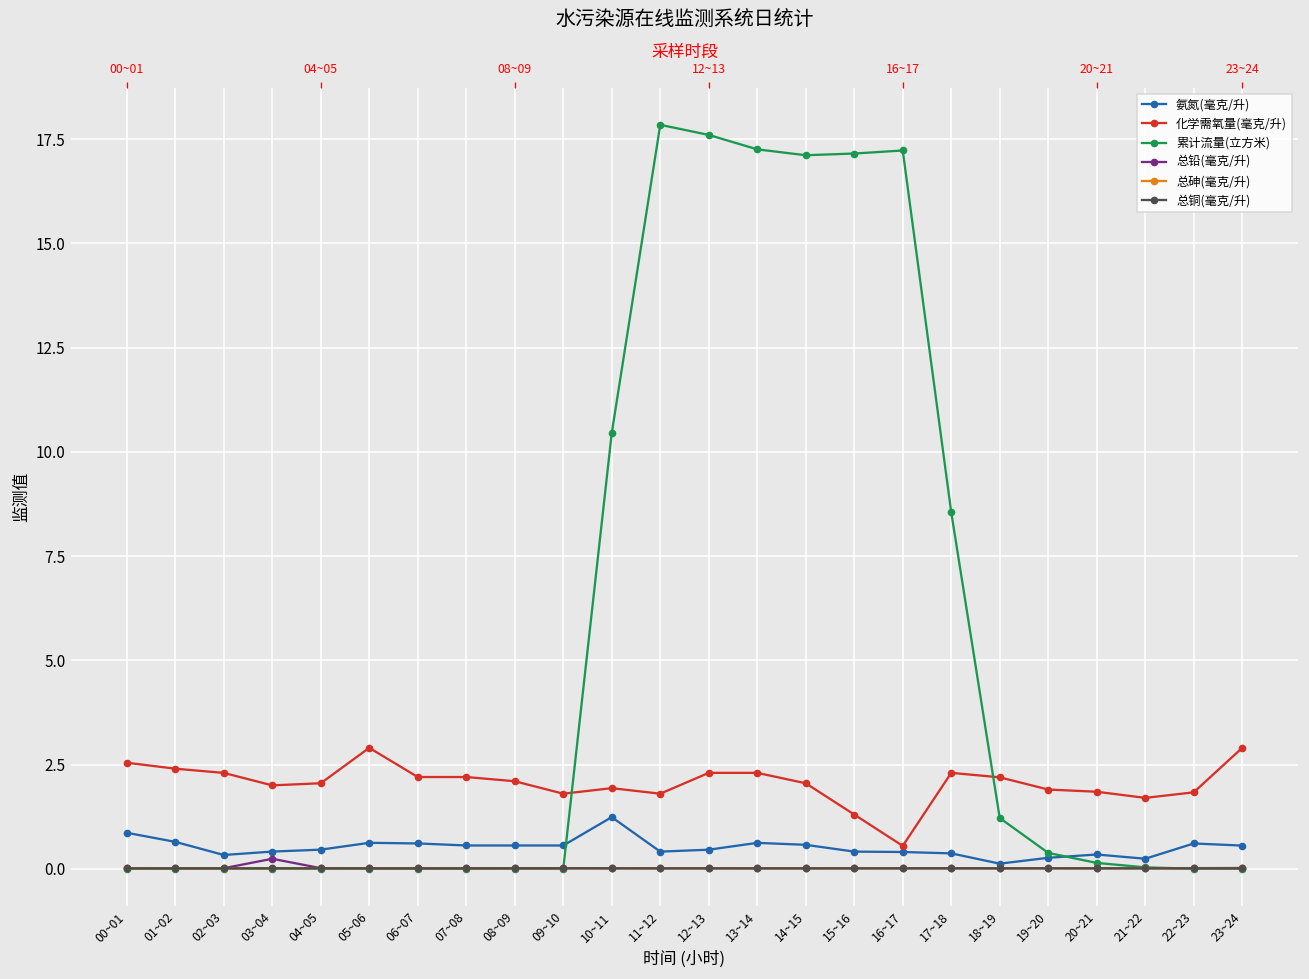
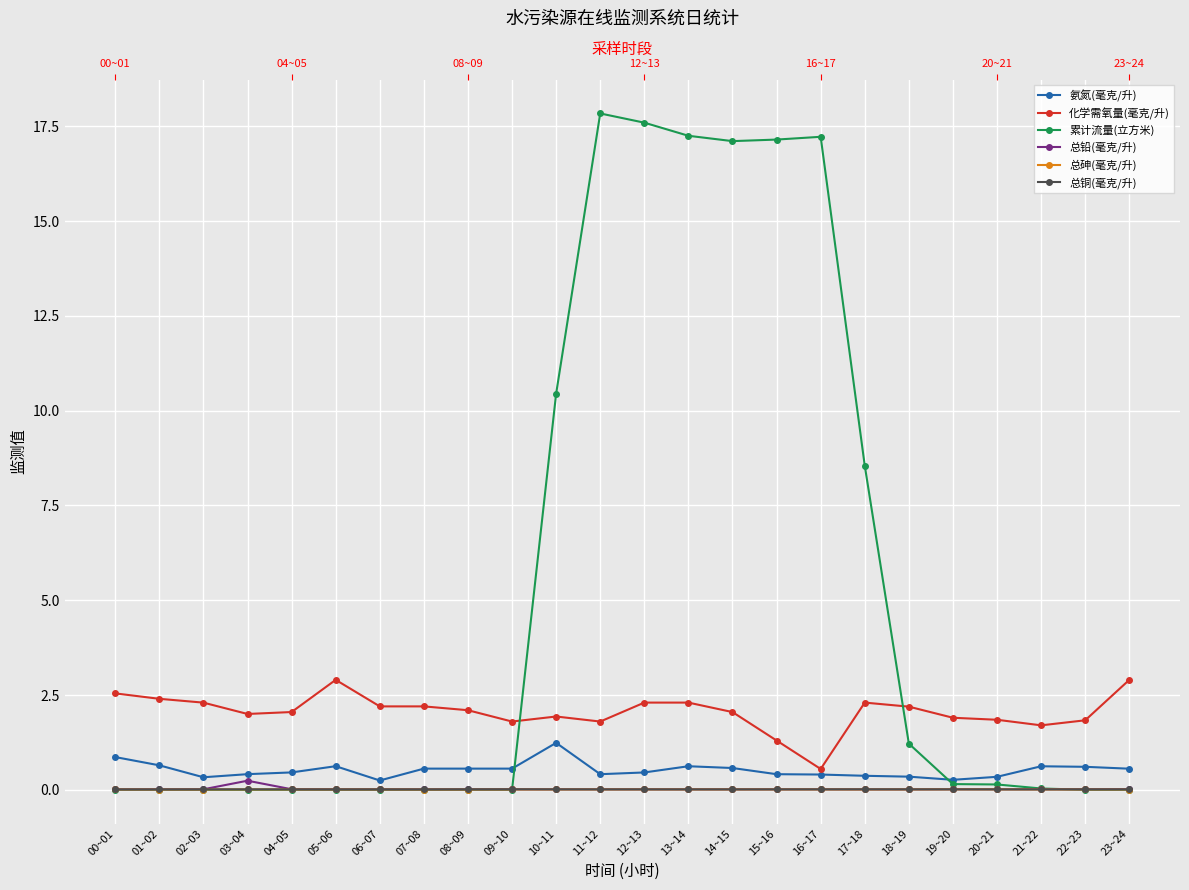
氨氮(毫克/升), 06~07: 0.6 -> 0.2
氨氮(毫克/升), 18~19: 0.1 -> 0.3
累计流量(立方米), 19~20: 0.4 -> 0.2
氨氮(毫克/升), 21~22: 0.2 -> 0.6
